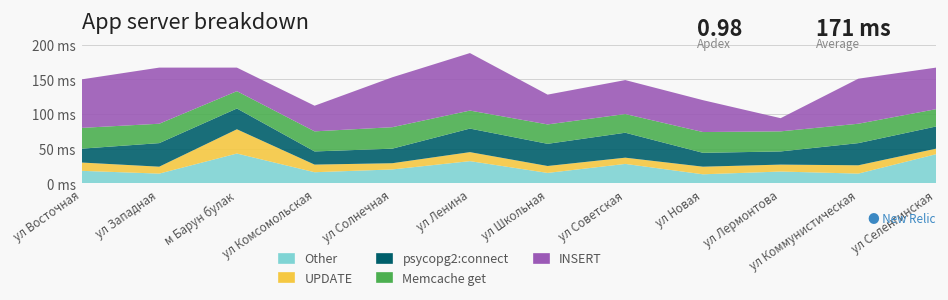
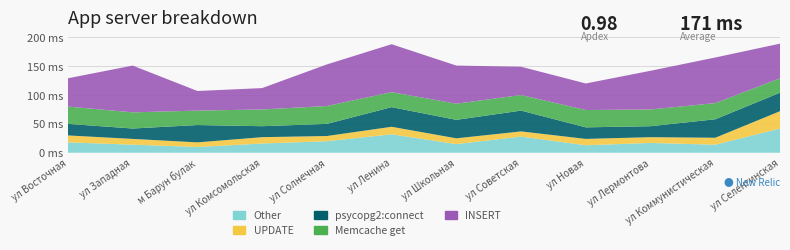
INSERT, ул Восточная: 70 ms -> 50 ms
psycopg2:connect, ул Западная: 30 ms -> 20 ms
Other, м Барун булак: 40 ms -> 10 ms
UPDATE, м Барун булак: 40 ms -> 10 ms
INSERT, ул Школьная: 40 ms -> 70 ms
INSERT, ул Лермонтова: 20 ms -> 70 ms
INSERT, ул Коммунистическая: 70 ms -> 80 ms
UPDATE, ул Селенгинская: 10 ms -> 30 ms
